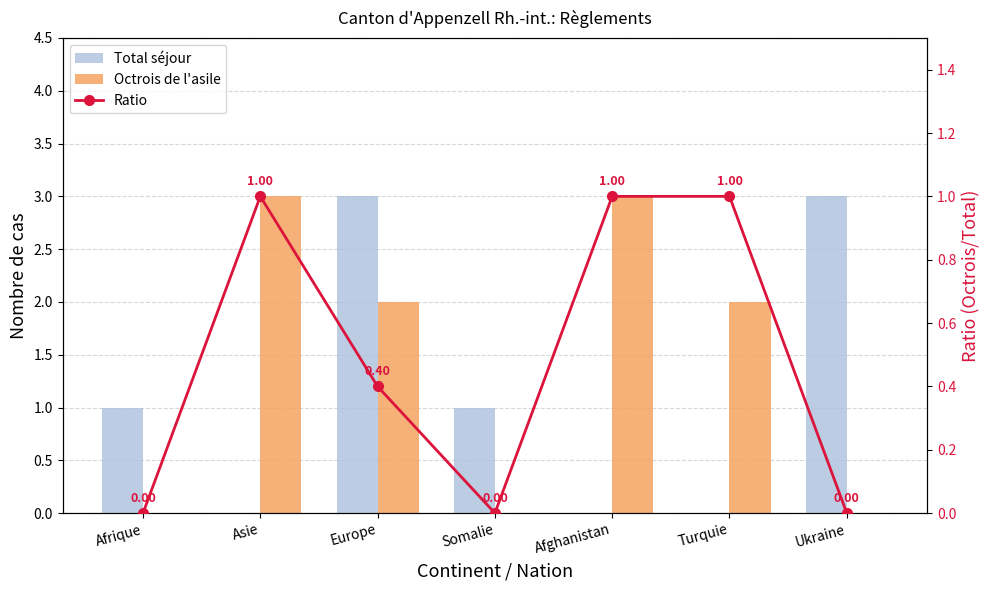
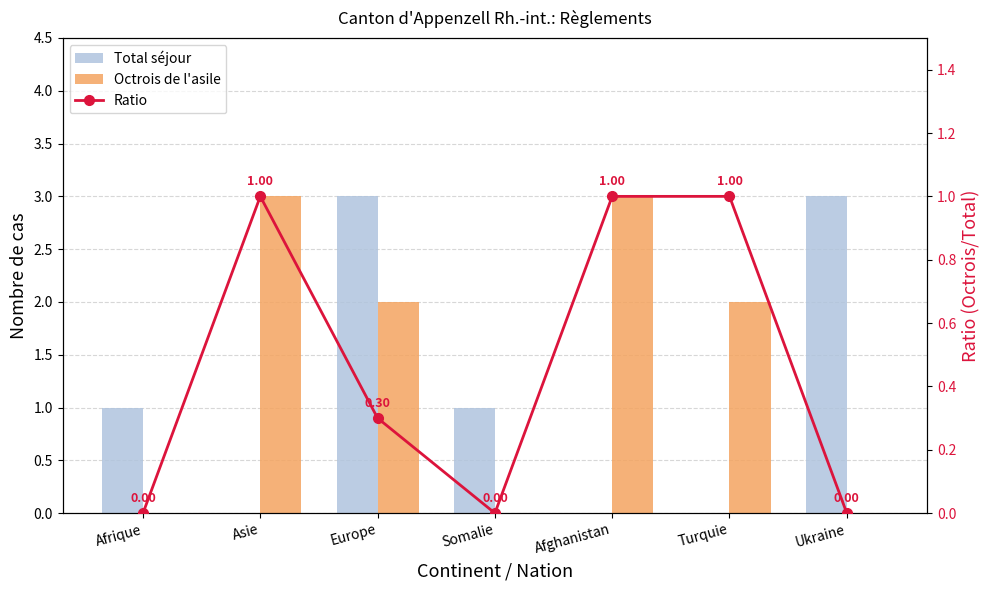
Ratio, Europe: 0.40 -> 0.30
